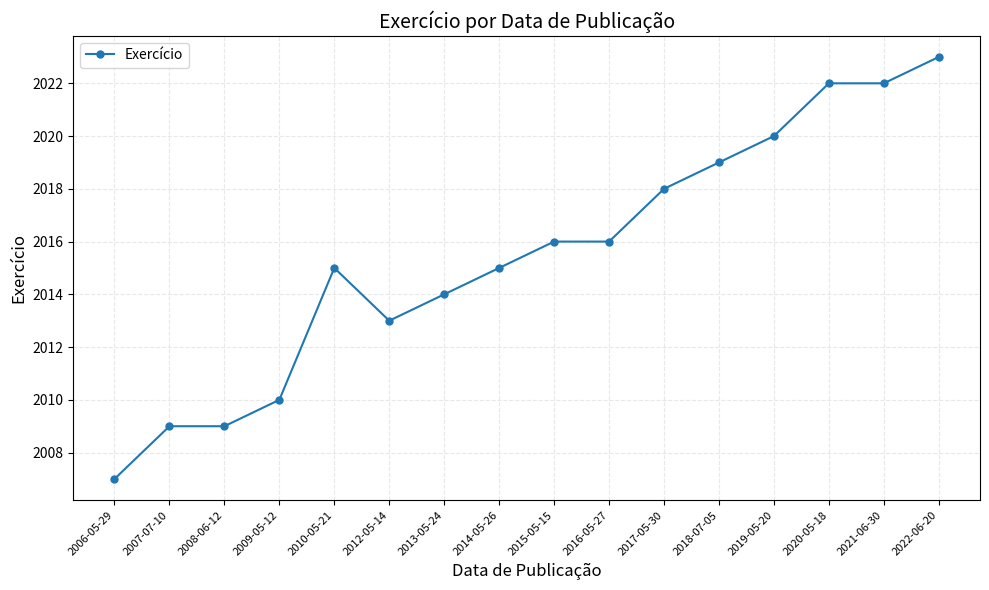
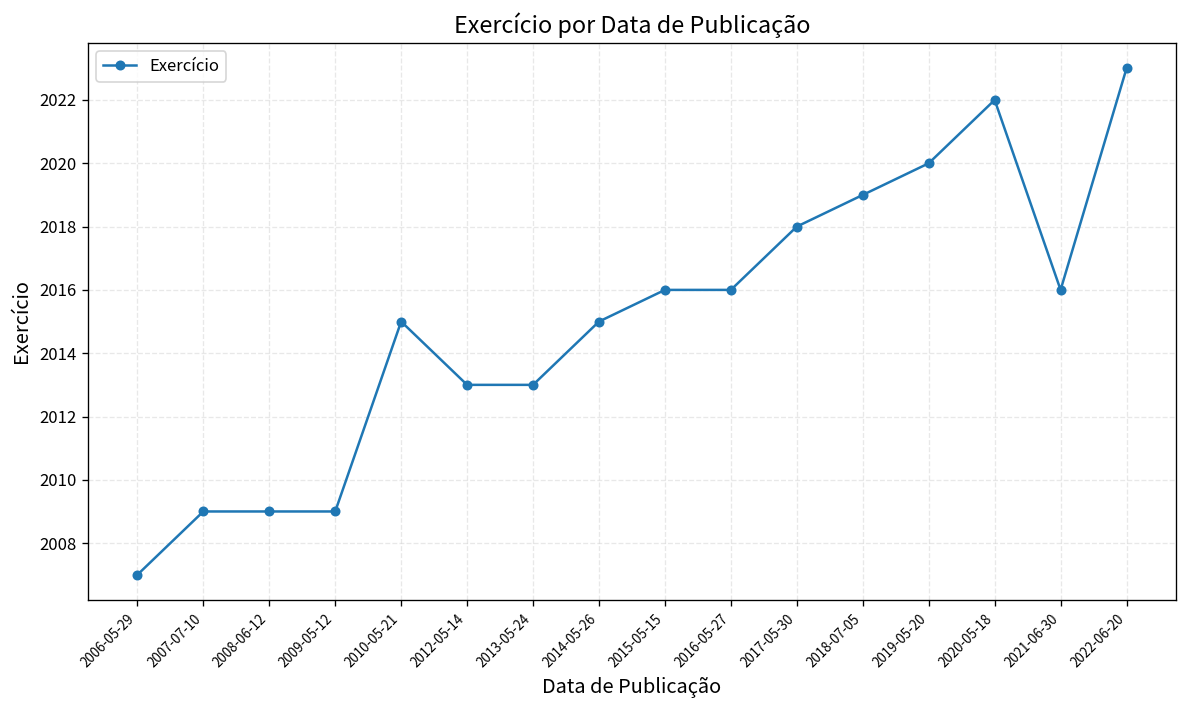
2009-05-12: 2010 -> 2009
2013-05-24: 2014 -> 2013
2021-06-30: 2022 -> 2016
